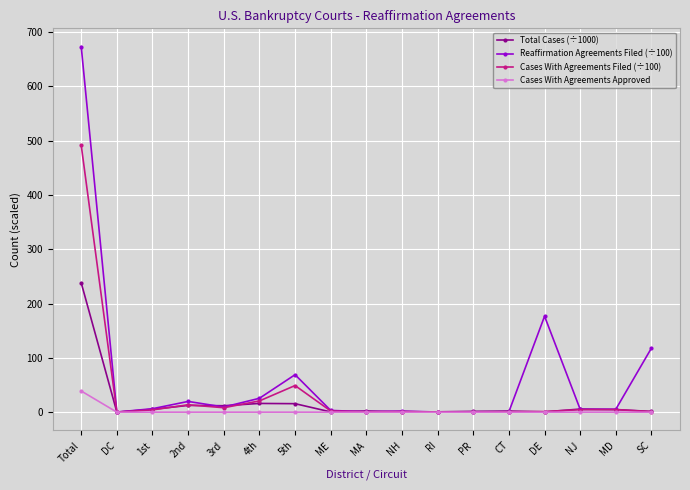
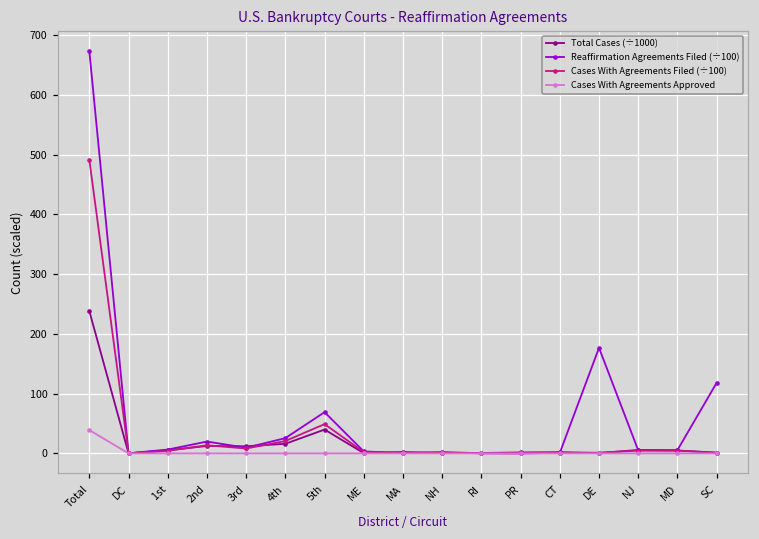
Total Cases (÷1000), 5th: 20 -> 40
